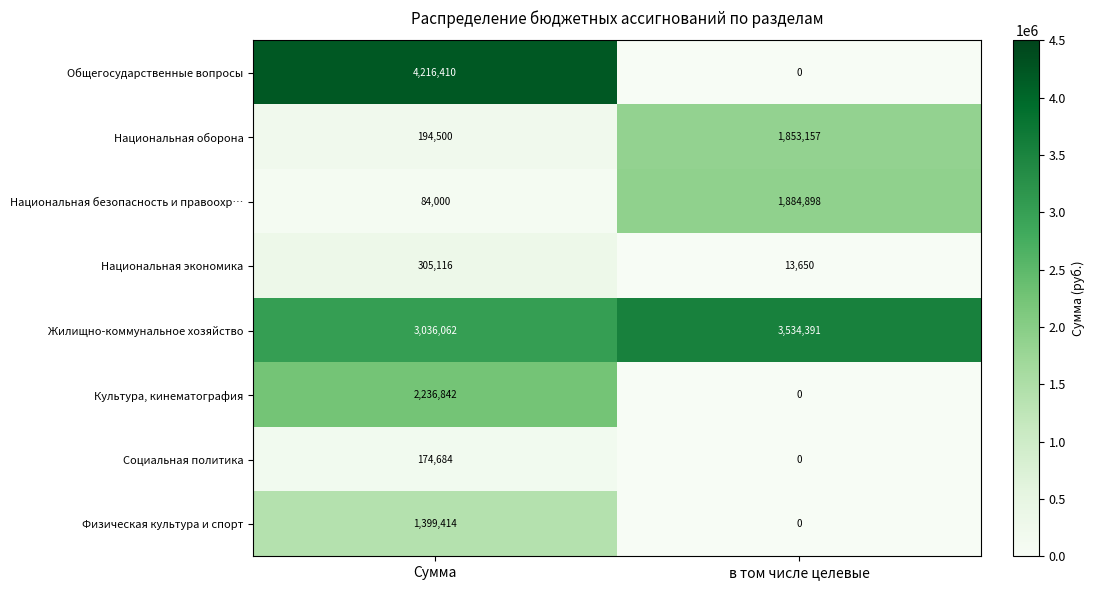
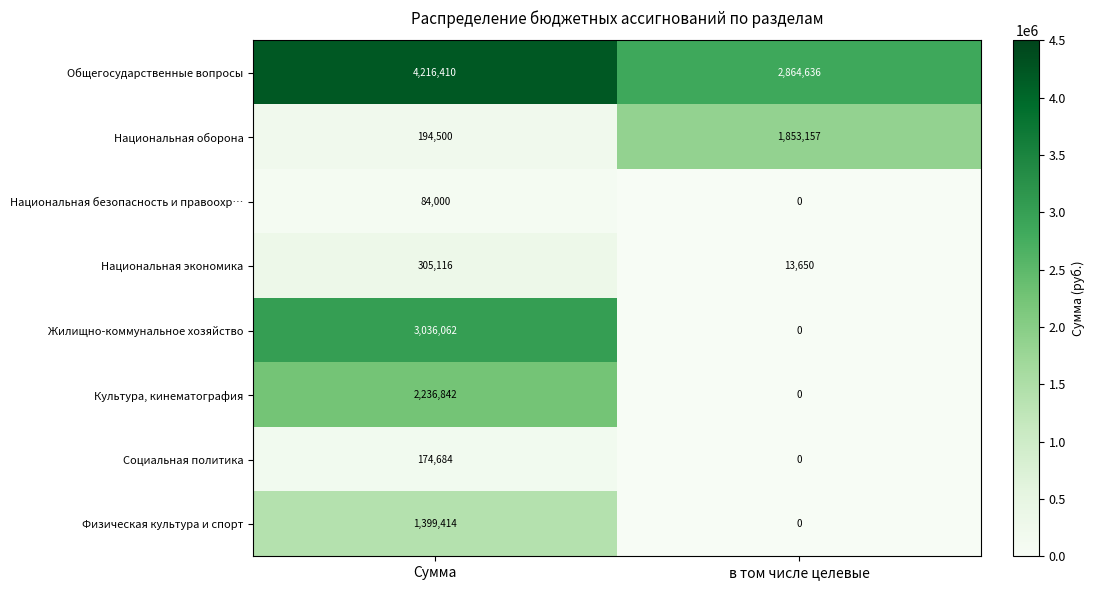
Общегосударственные вопросы, в том числе целевые: 0 -> 2,864,636
Национальная безопасность и правоохр…, в том числе целевые: 1,884,898 -> 0
Жилищно-коммунальное хозяйство, в том числе целевые: 3,534,391 -> 0
